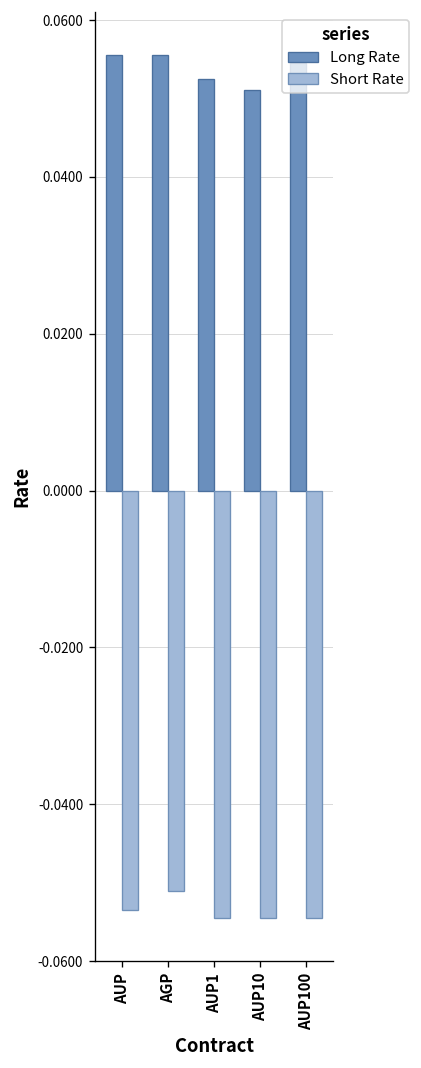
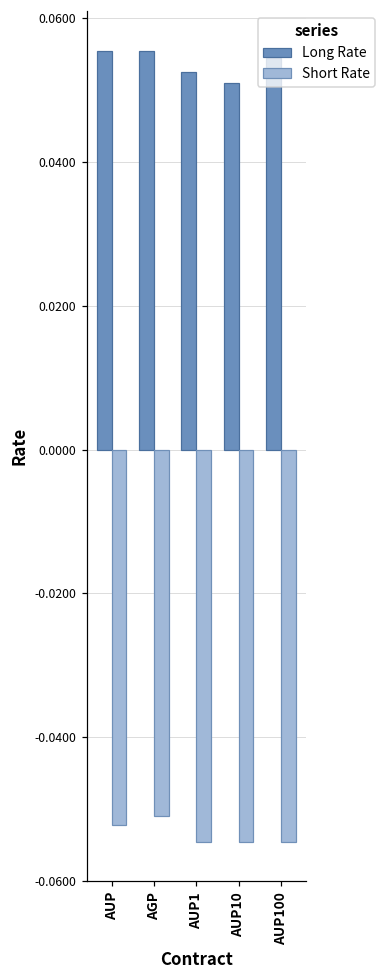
Short Rate, AUP: -0.054 -> -0.052
